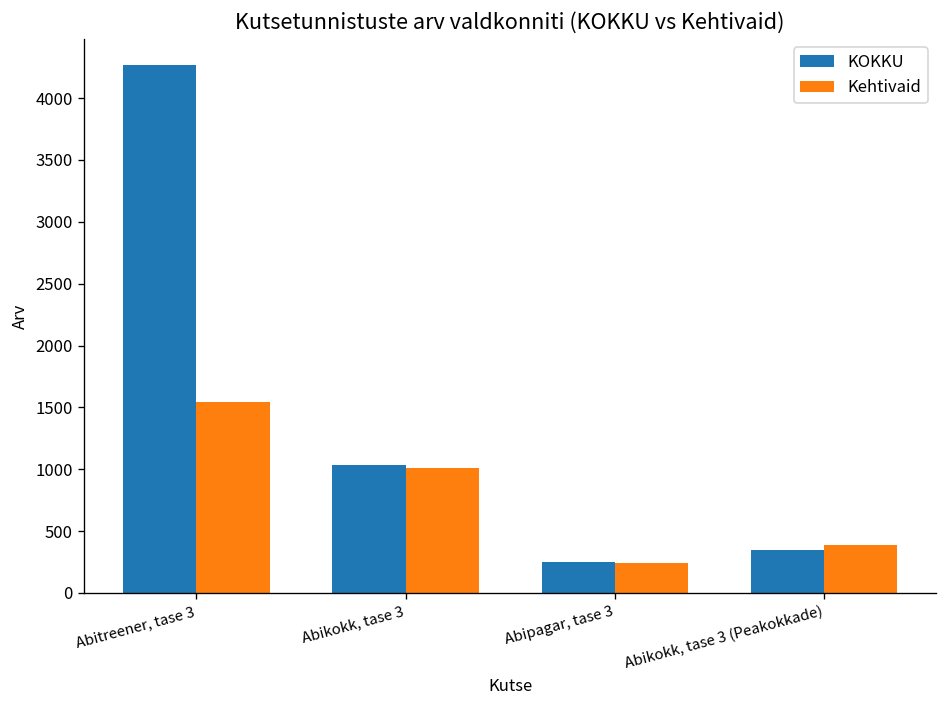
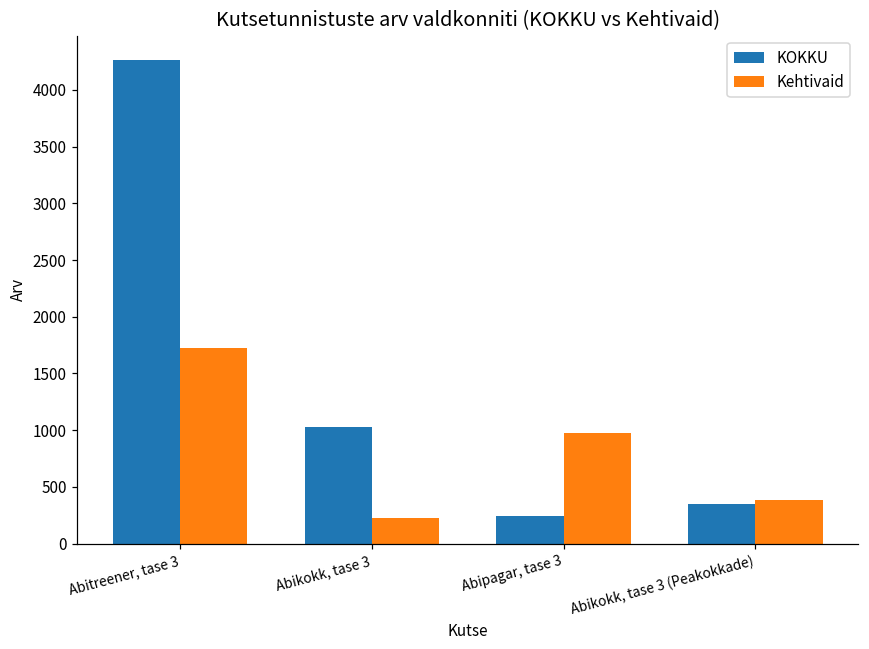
Kehtivaid, Abitreener, tase 3: 1550 -> 1720
Kehtivaid, Abikokk, tase 3: 1010 -> 230
Kehtivaid, Abipagar, tase 3: 250 -> 980
